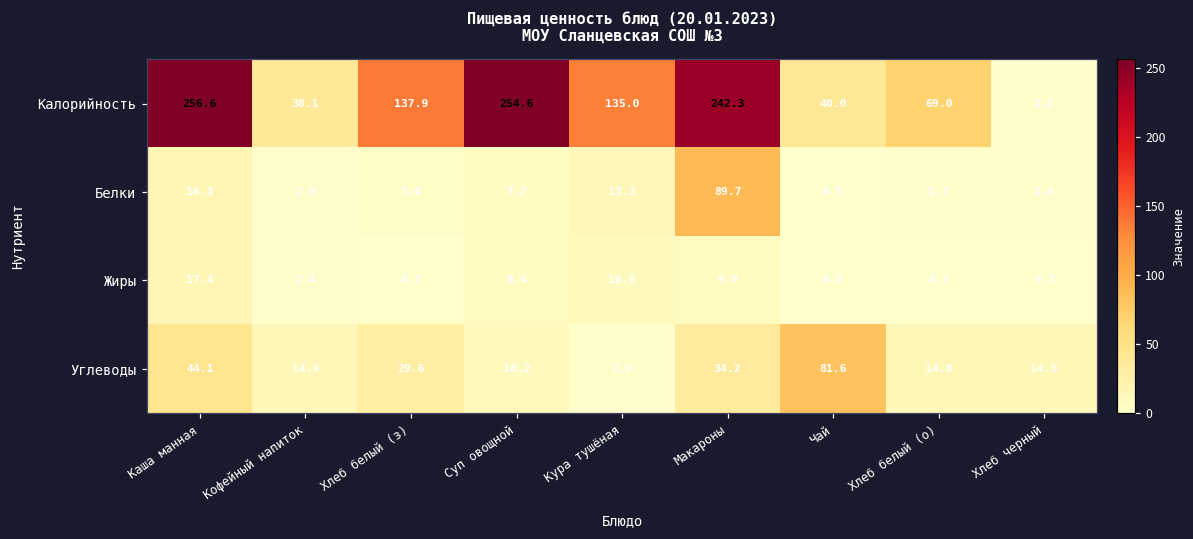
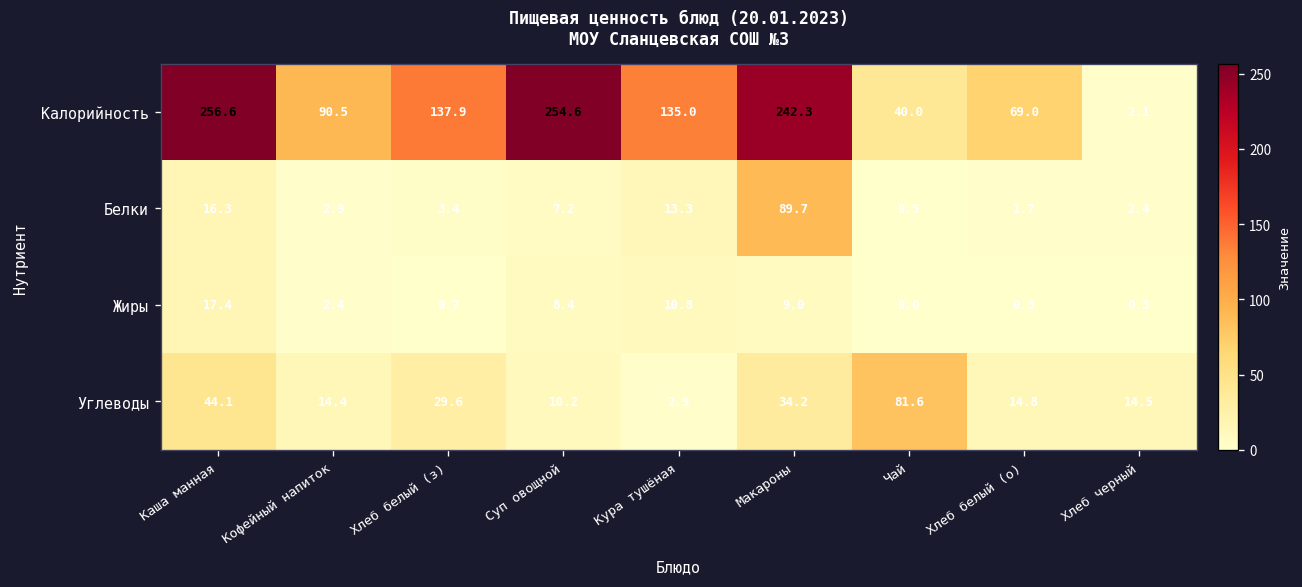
Калорийность, Кофейный напиток: 38.1 -> 90.5
